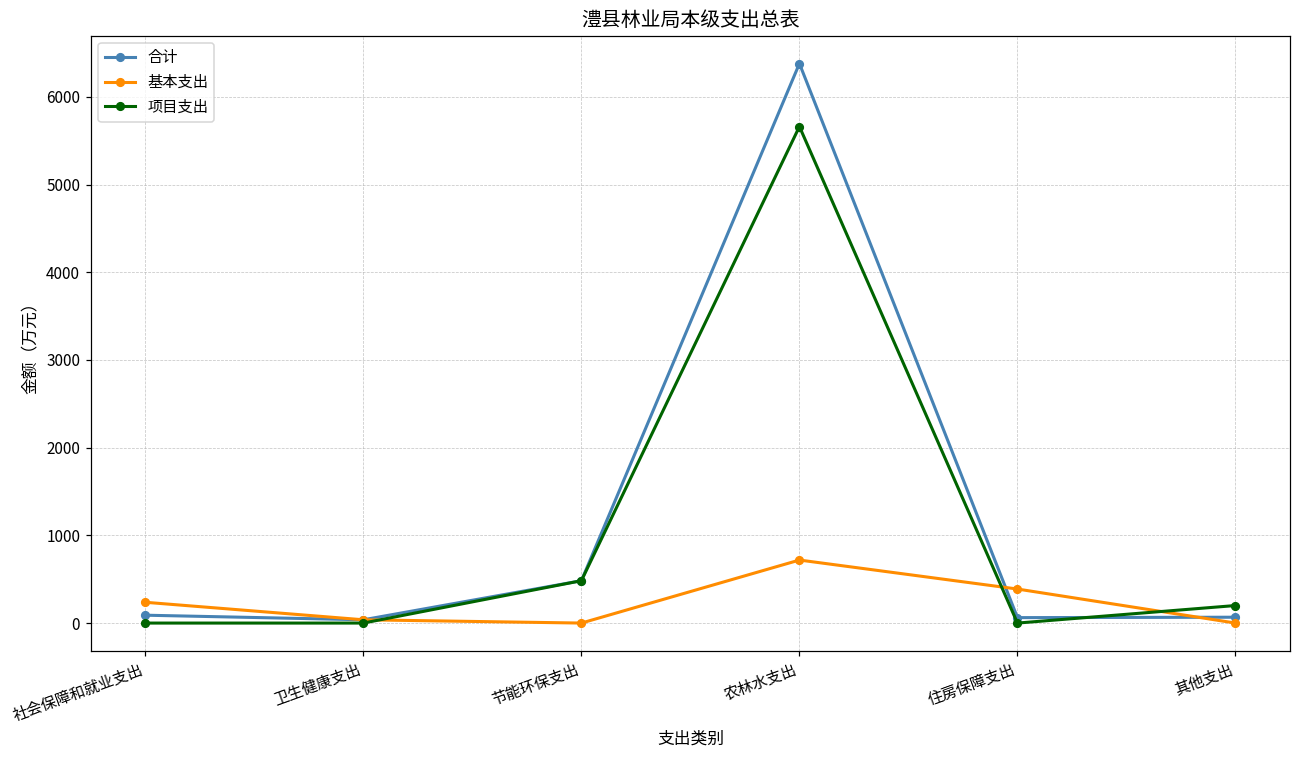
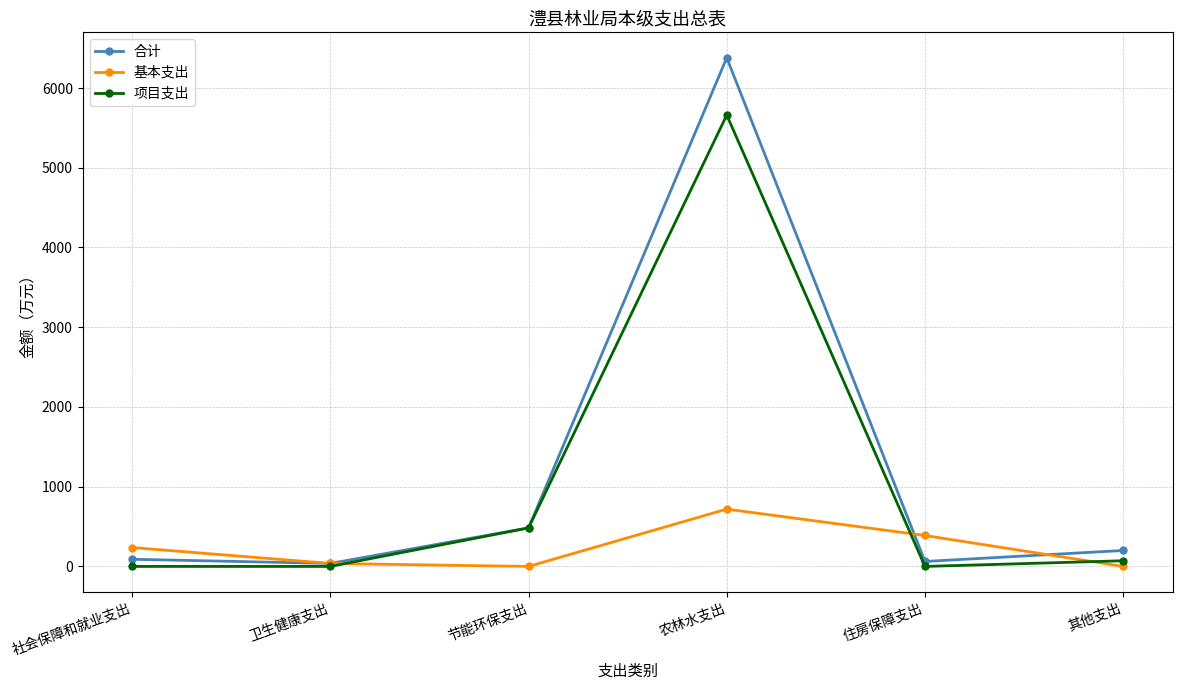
合计, 其他支出: 100 -> 200
项目支出, 其他支出: 200 -> 100
